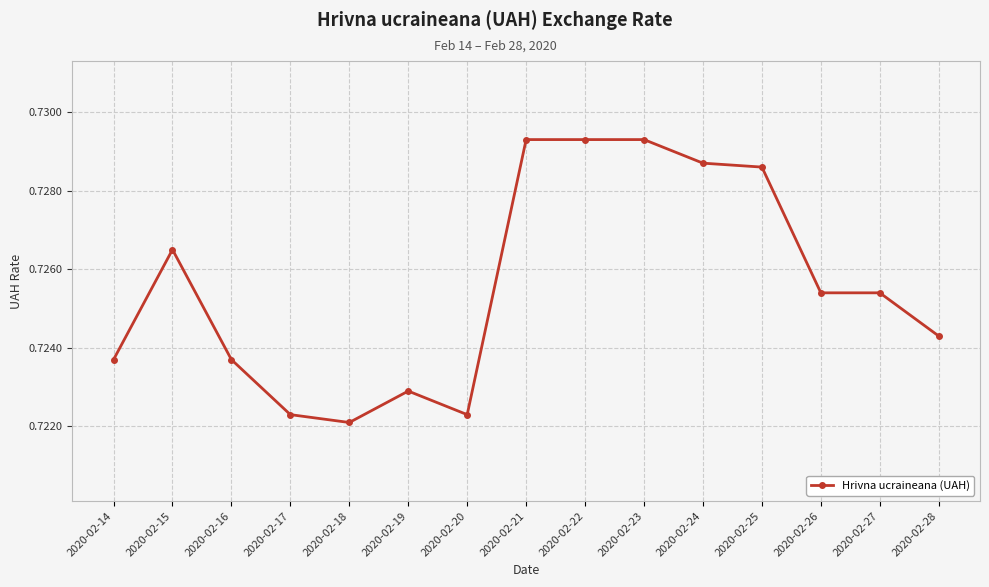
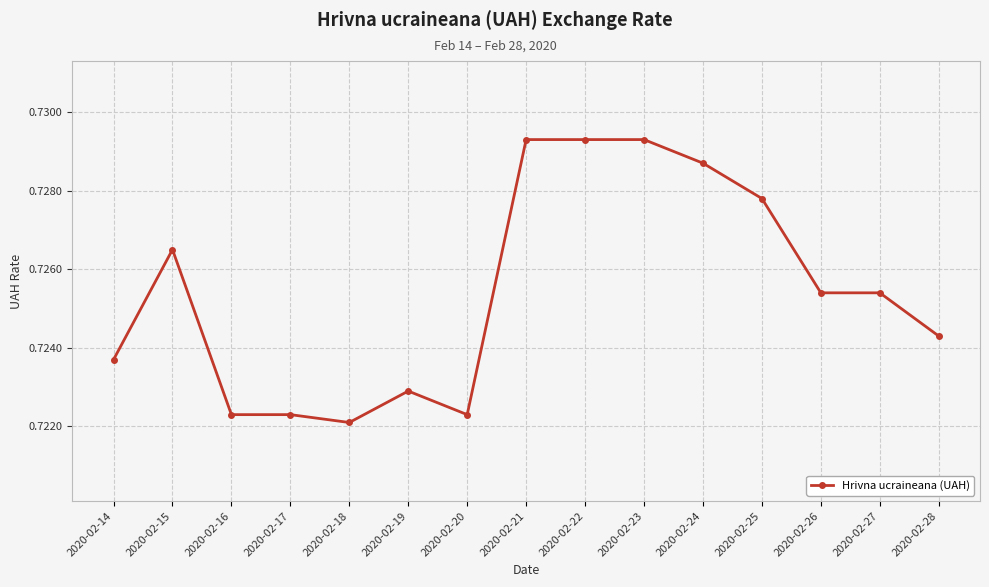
2020-02-16: 0.7237 -> 0.7223
2020-02-25: 0.7286 -> 0.7278
